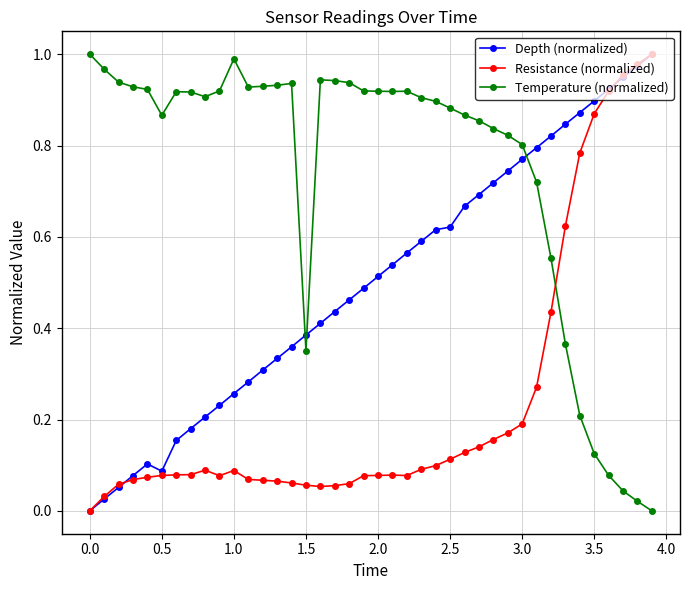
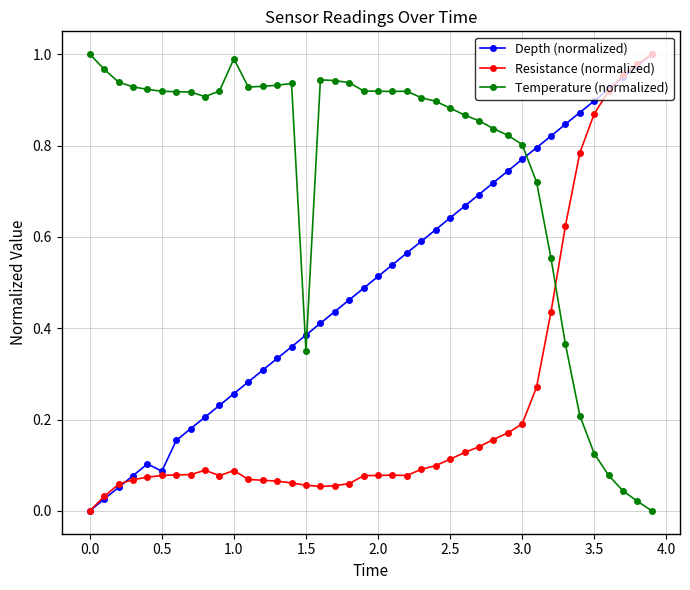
Temperature (normalized), 0.5: 0.87 -> 0.92
Depth (normalized), 2.5: 0.62 -> 0.64
